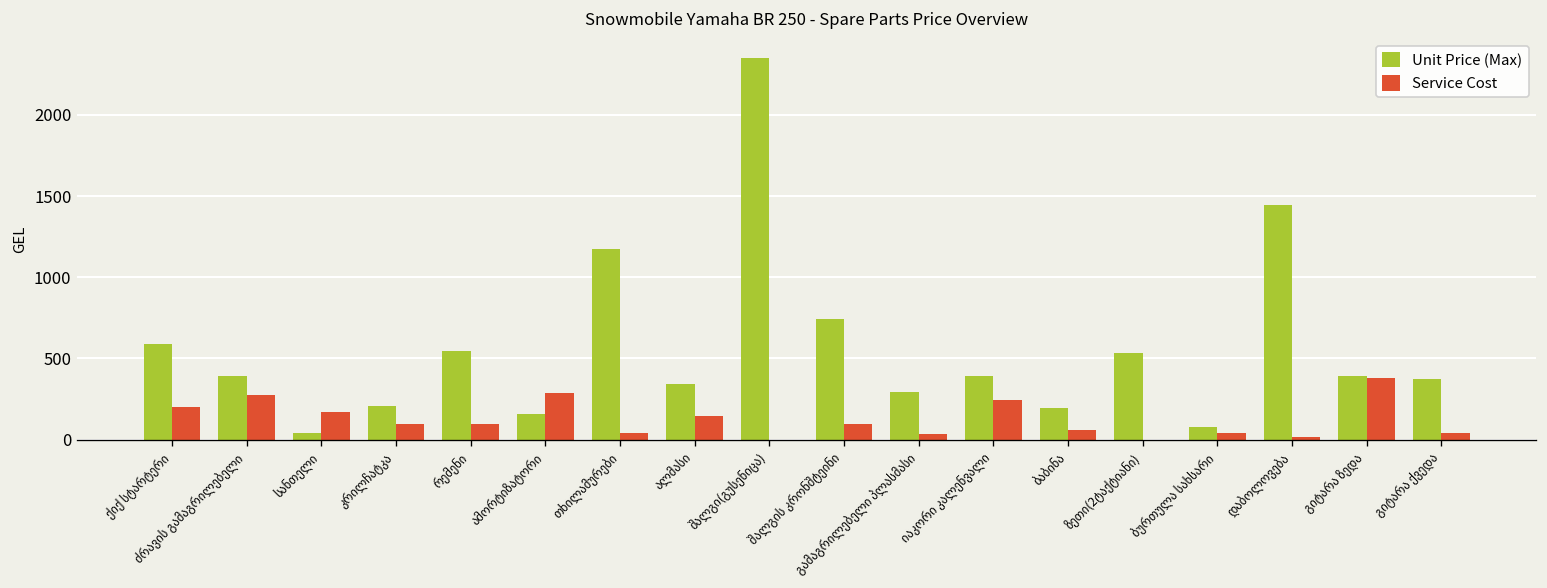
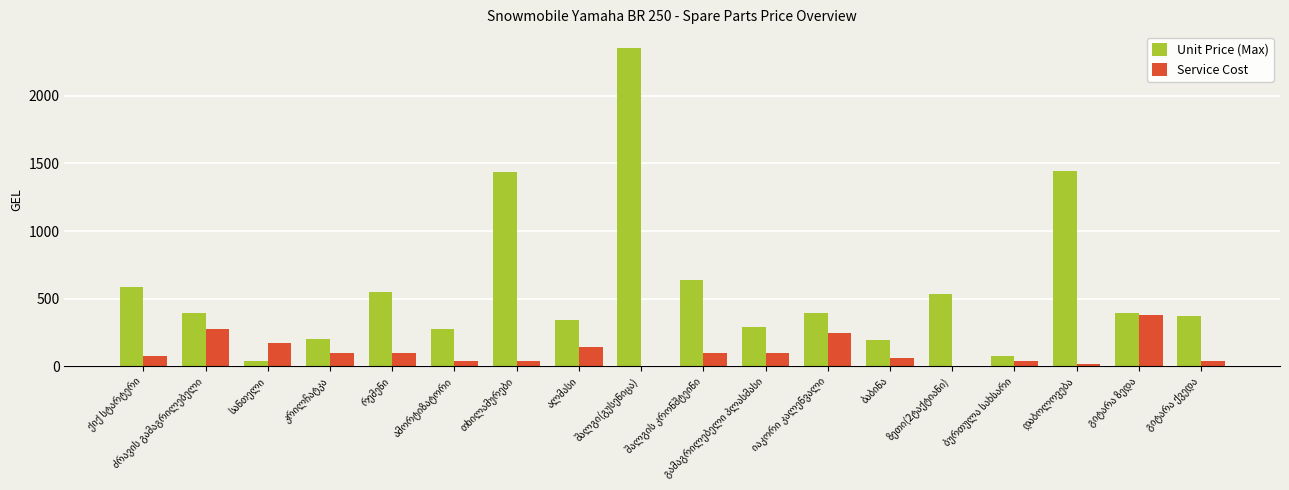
Service Cost, ქიქ სტარტერი: 200 -> 80
Unit Price (Max), ამორტიზატორი: 160 -> 270
Service Cost, ამორტიზატორი: 290 -> 40
Unit Price (Max), თხილამურები: 1180 -> 1440
Unit Price (Max), შალგის კრონშტეინი: 740 -> 640
Service Cost, გამაგრილებელი პლასმასი: 40 -> 100
